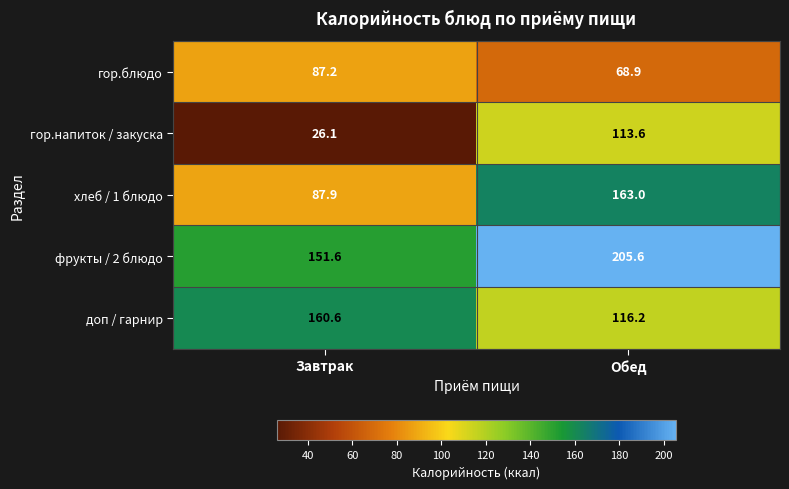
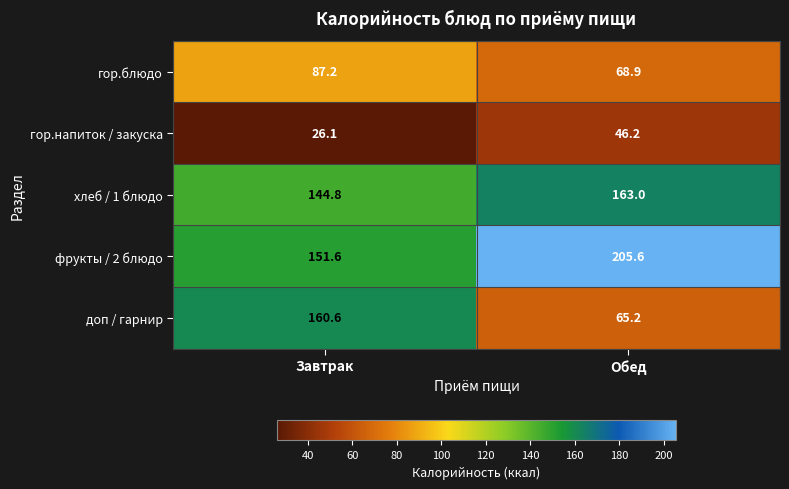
гор.напиток / закуска, Обед: 113.6 -> 46.2
хлеб / 1 блюдо, Завтрак: 87.9 -> 144.8
доп / гарнир, Обед: 116.2 -> 65.2
